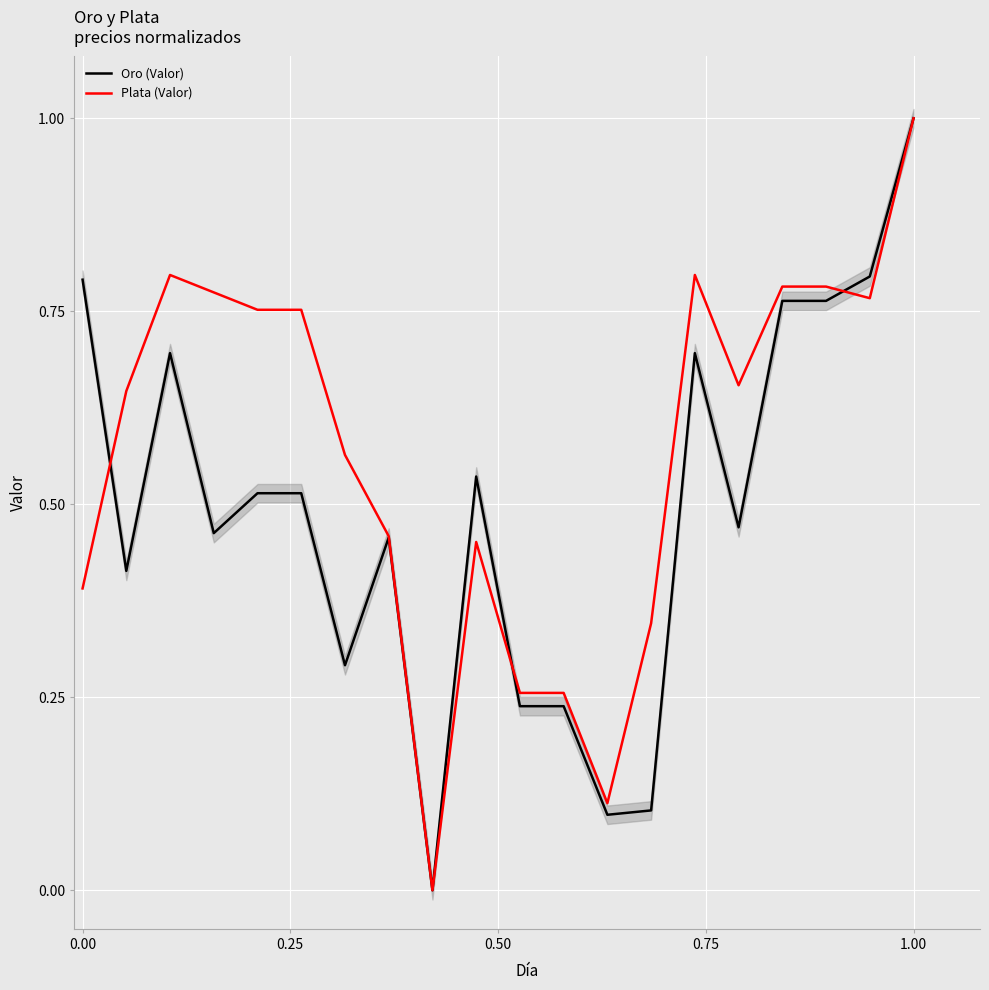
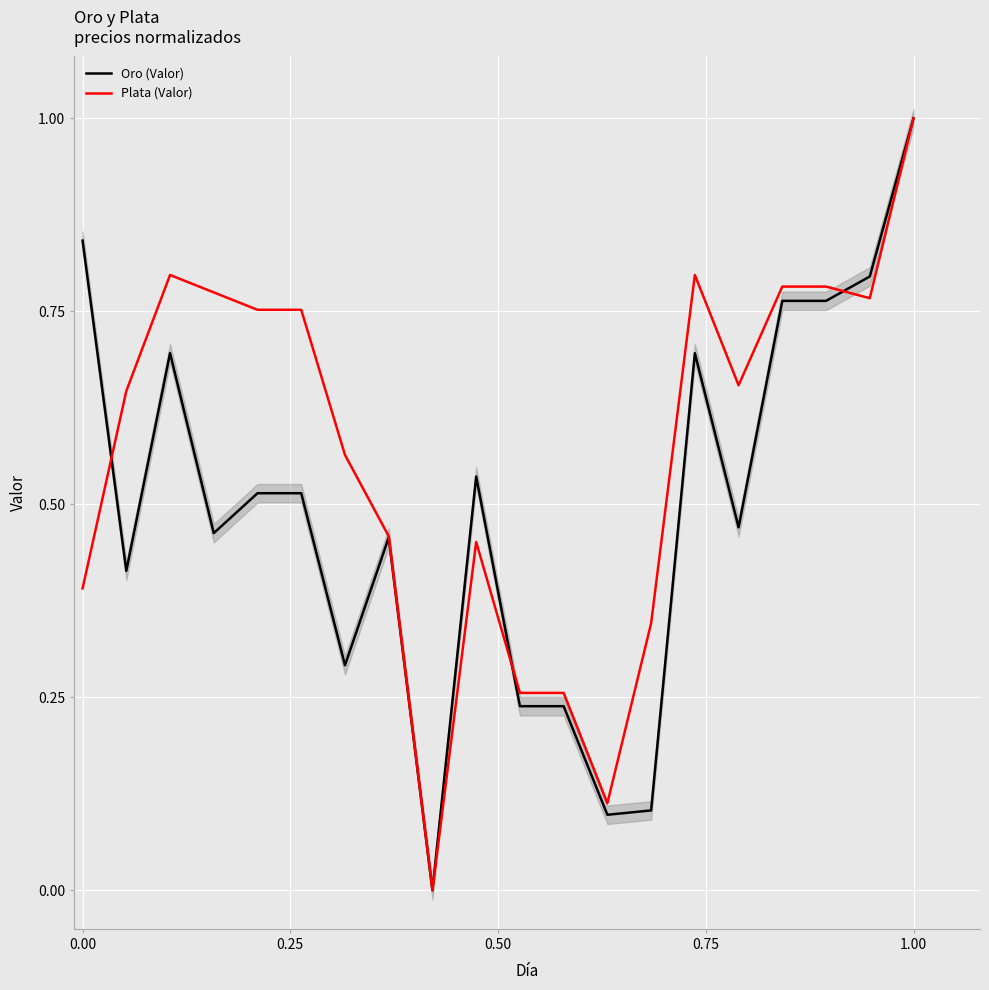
Oro (Valor), 0.00: 0.79 -> 0.84
